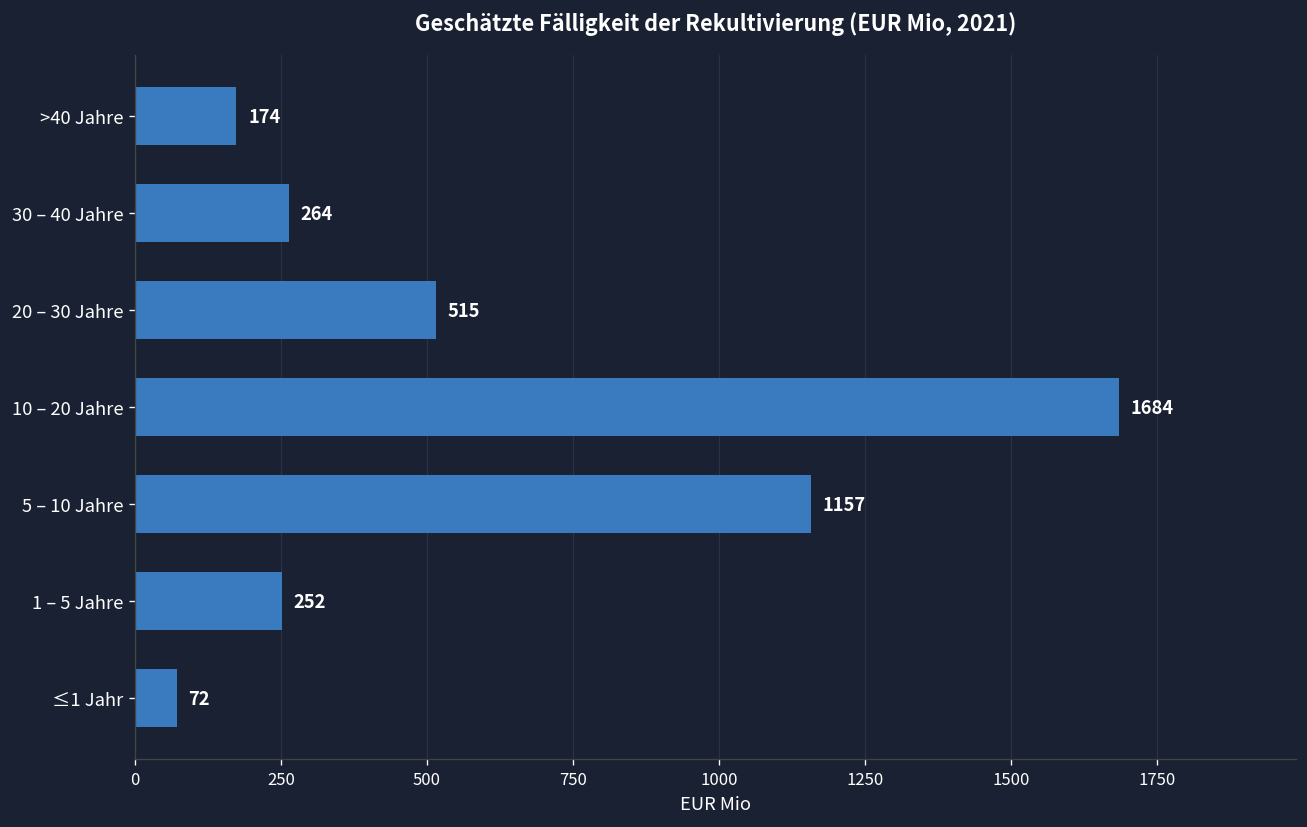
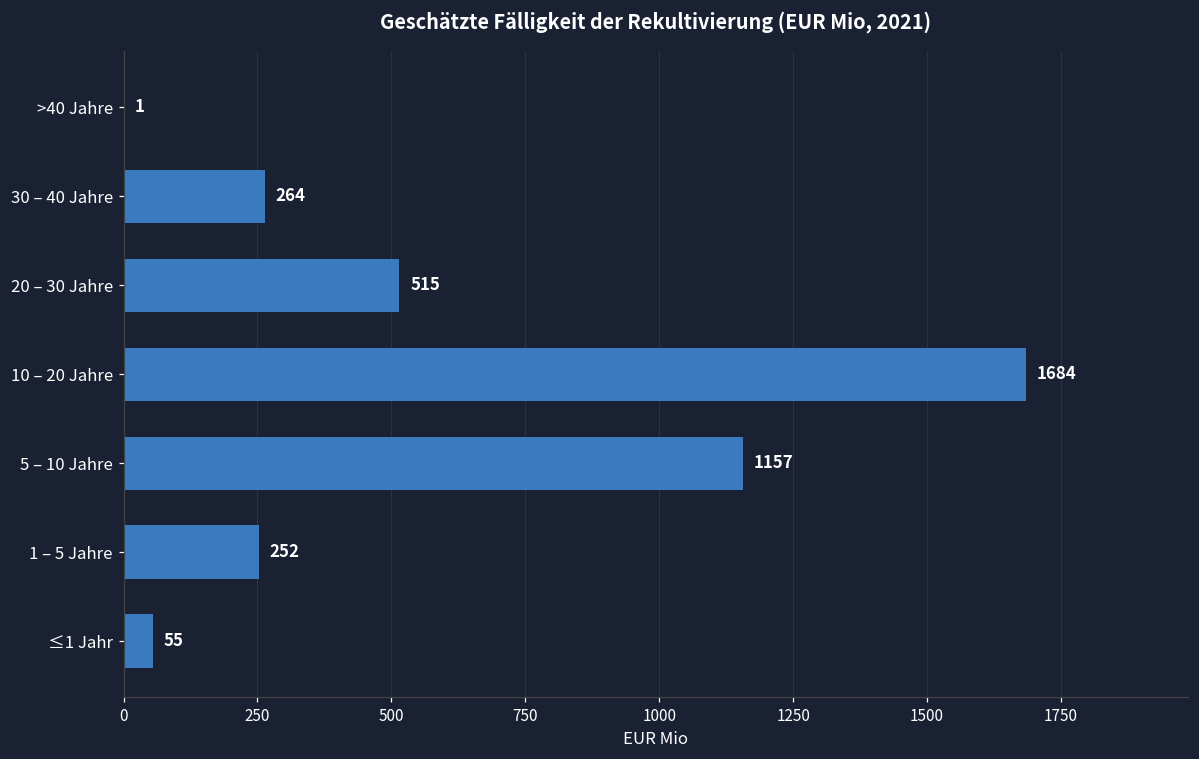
>40 Jahre: 174 -> 1
≤1 Jahr: 72 -> 55
